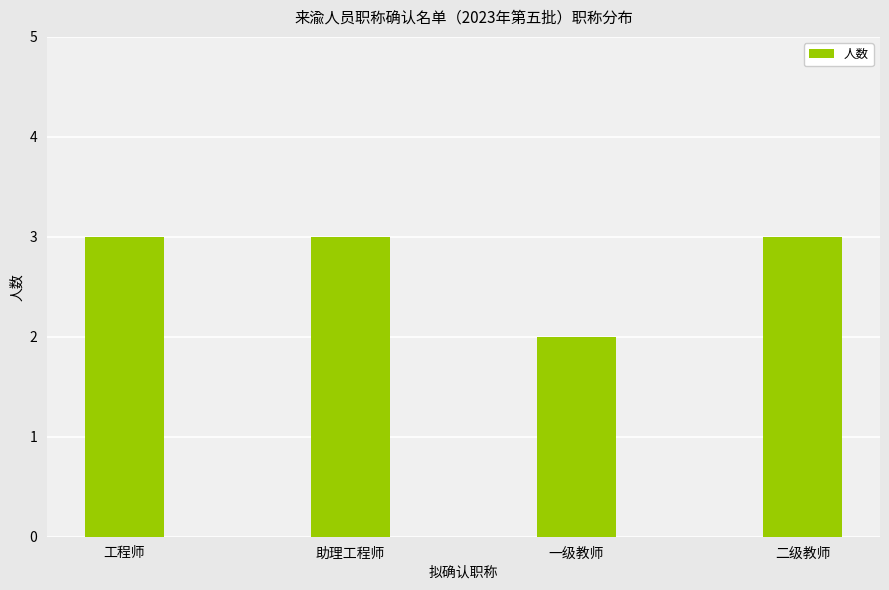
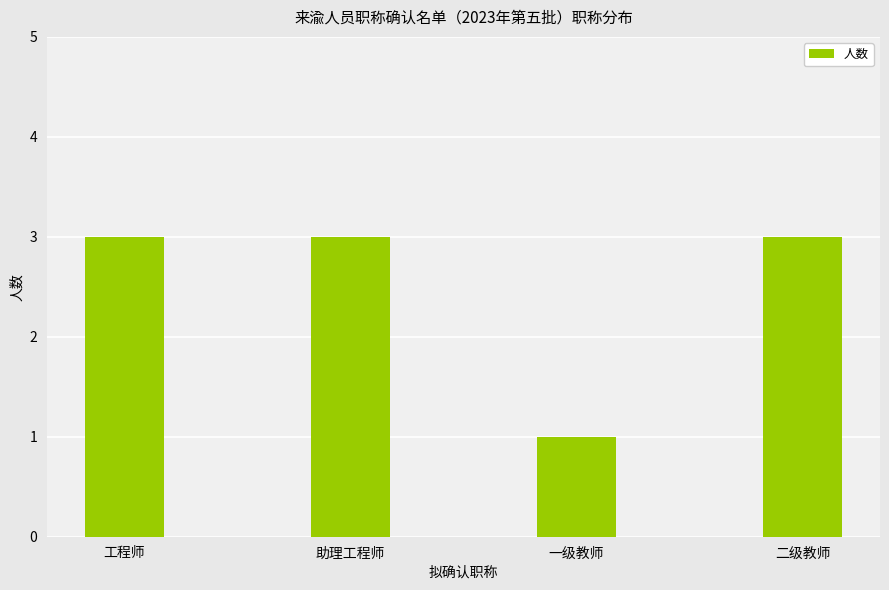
一级教师: 2 -> 1
